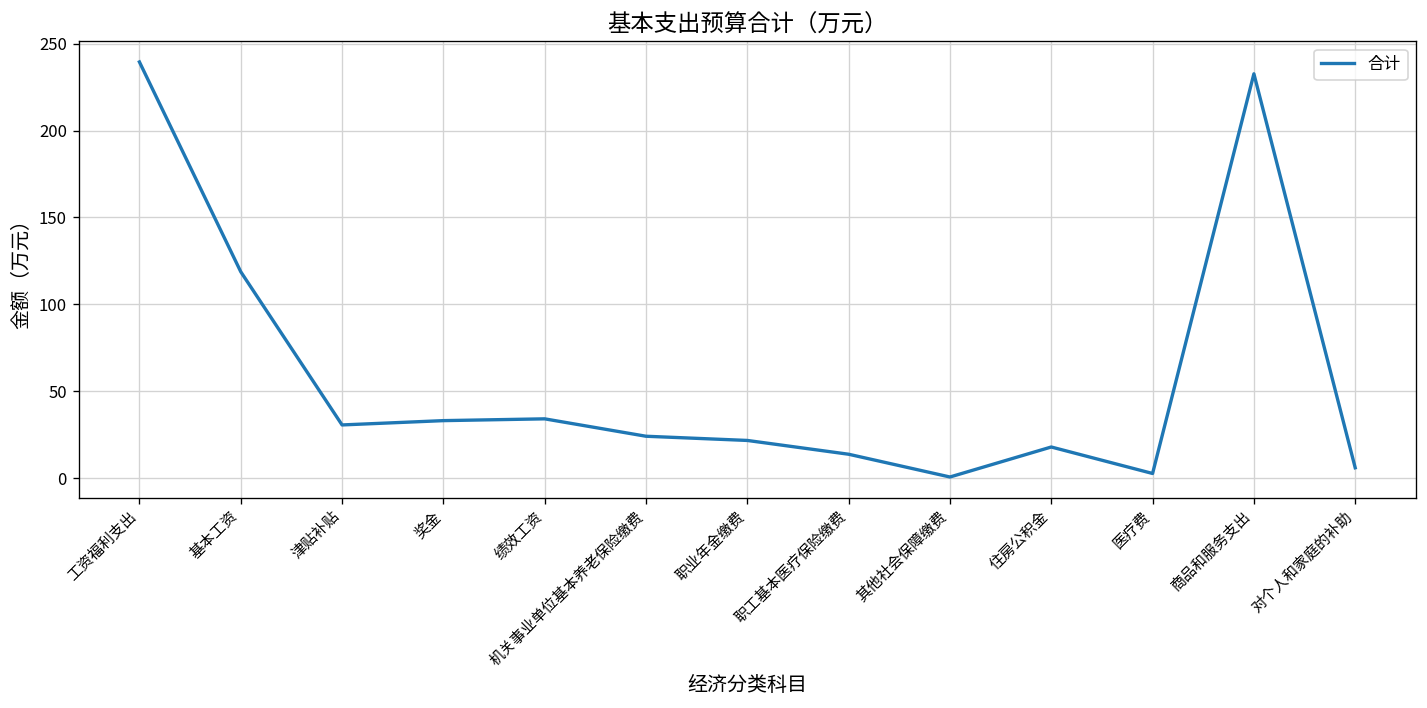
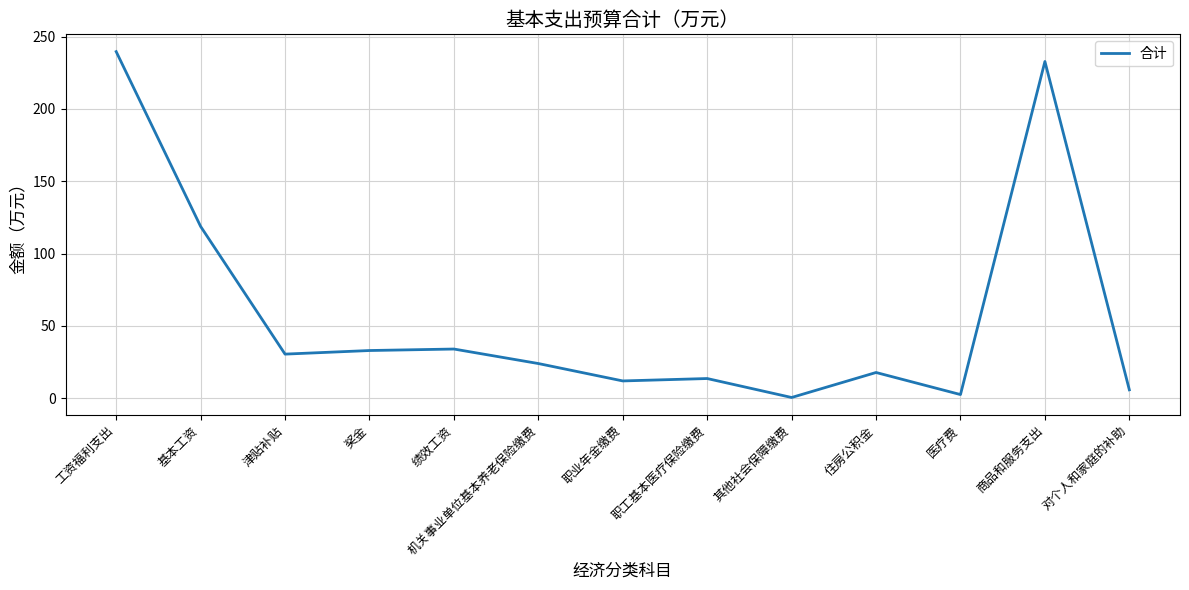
职业年金缴费: 22 -> 12
